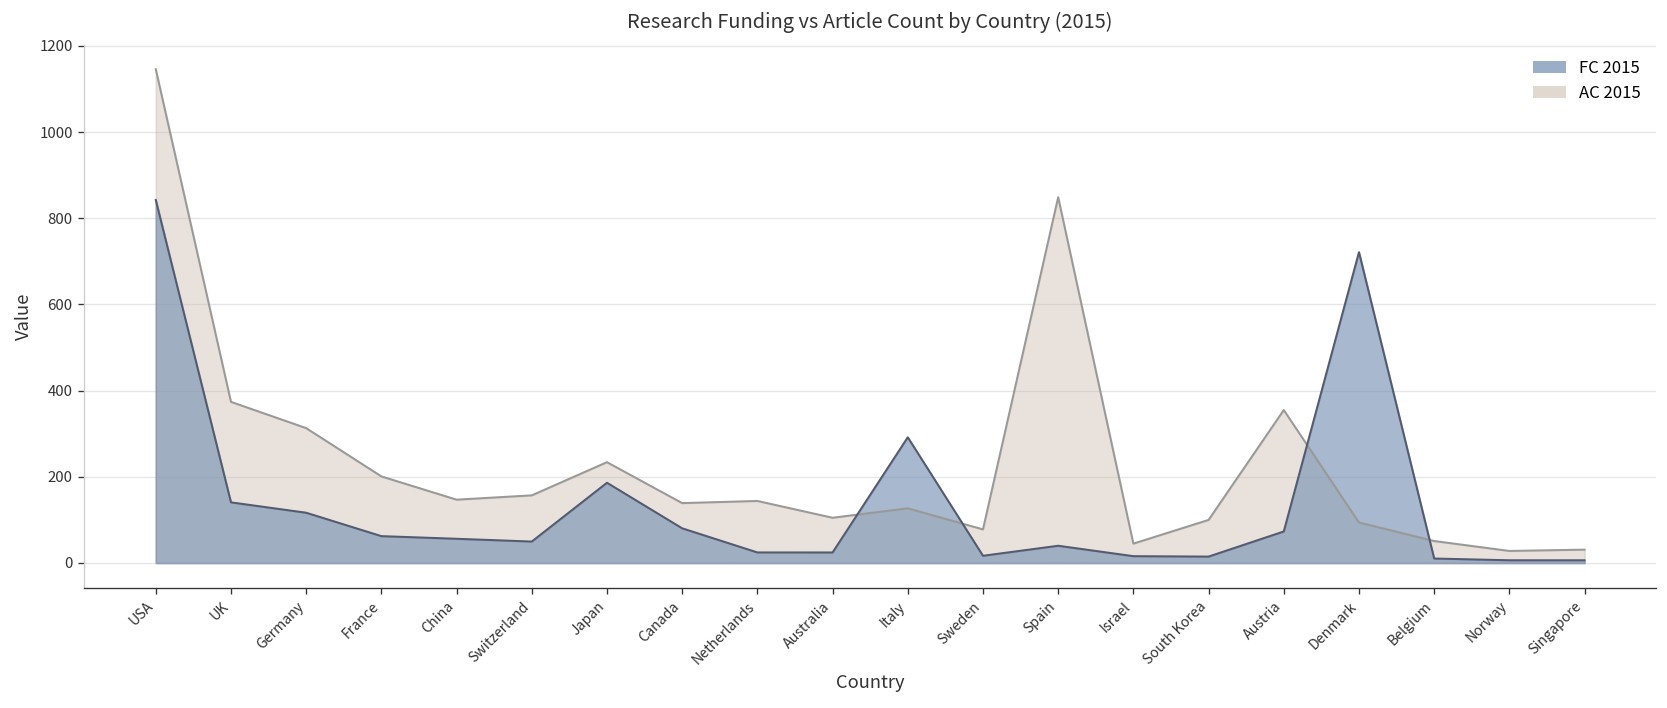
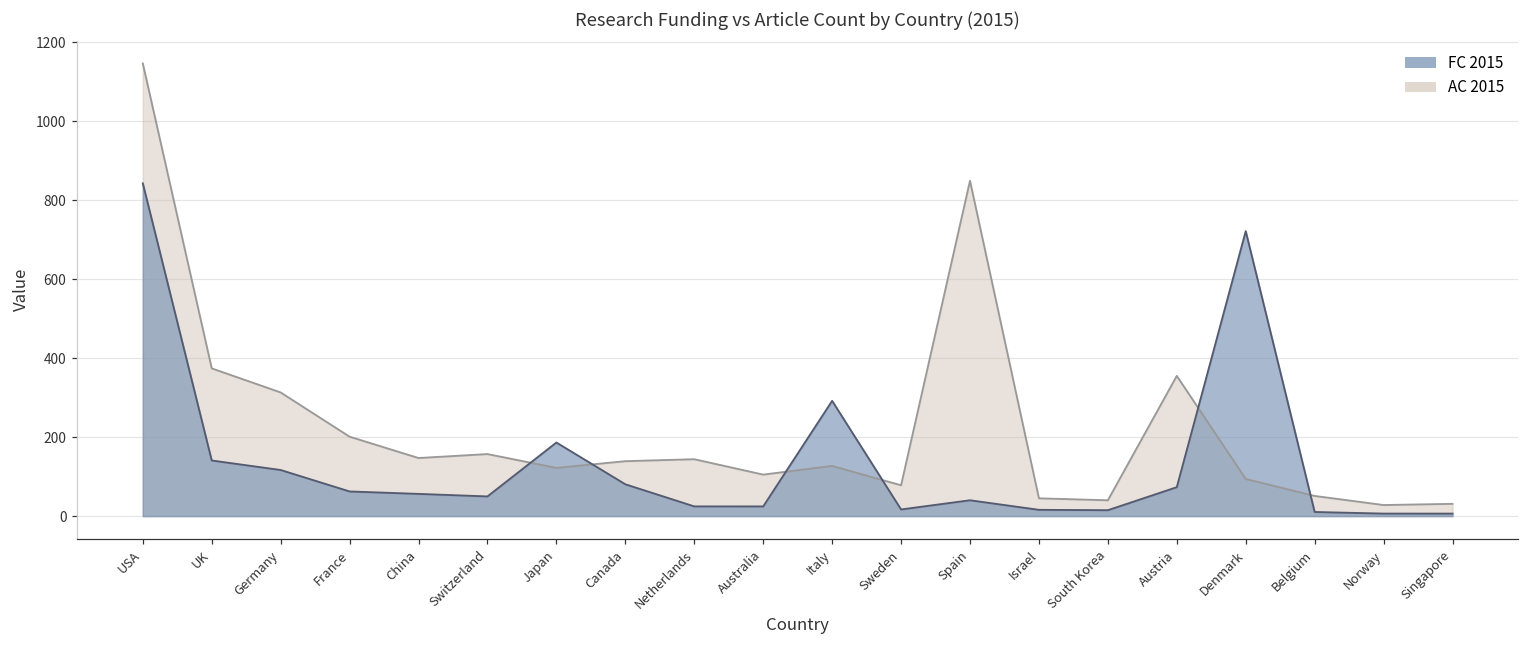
AC 2015, Japan: 230 -> 120
AC 2015, South Korea: 100 -> 40
